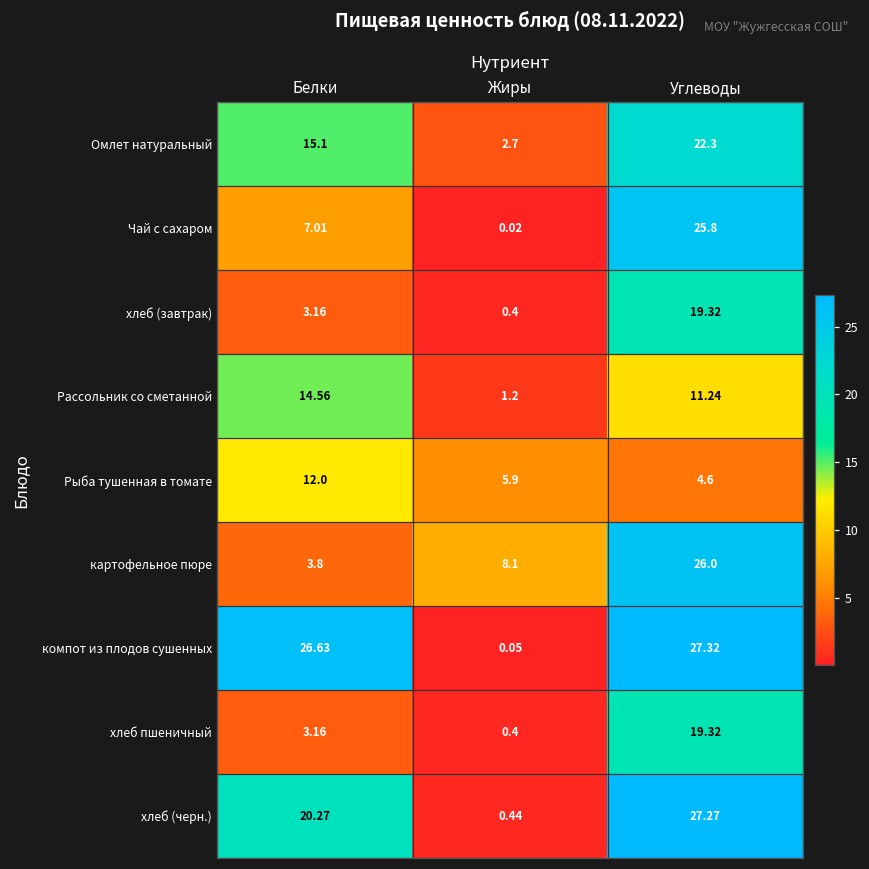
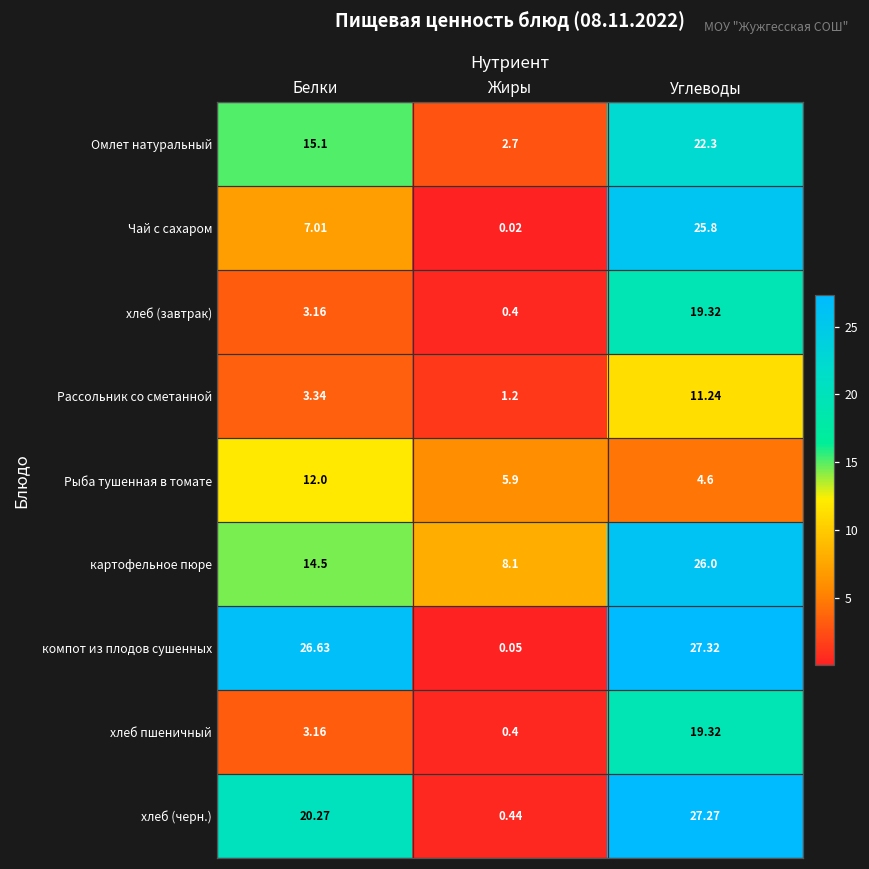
Рассольник со сметанной, Белки: 14.56 -> 3.34
картофельное пюре, Белки: 3.8 -> 14.5
